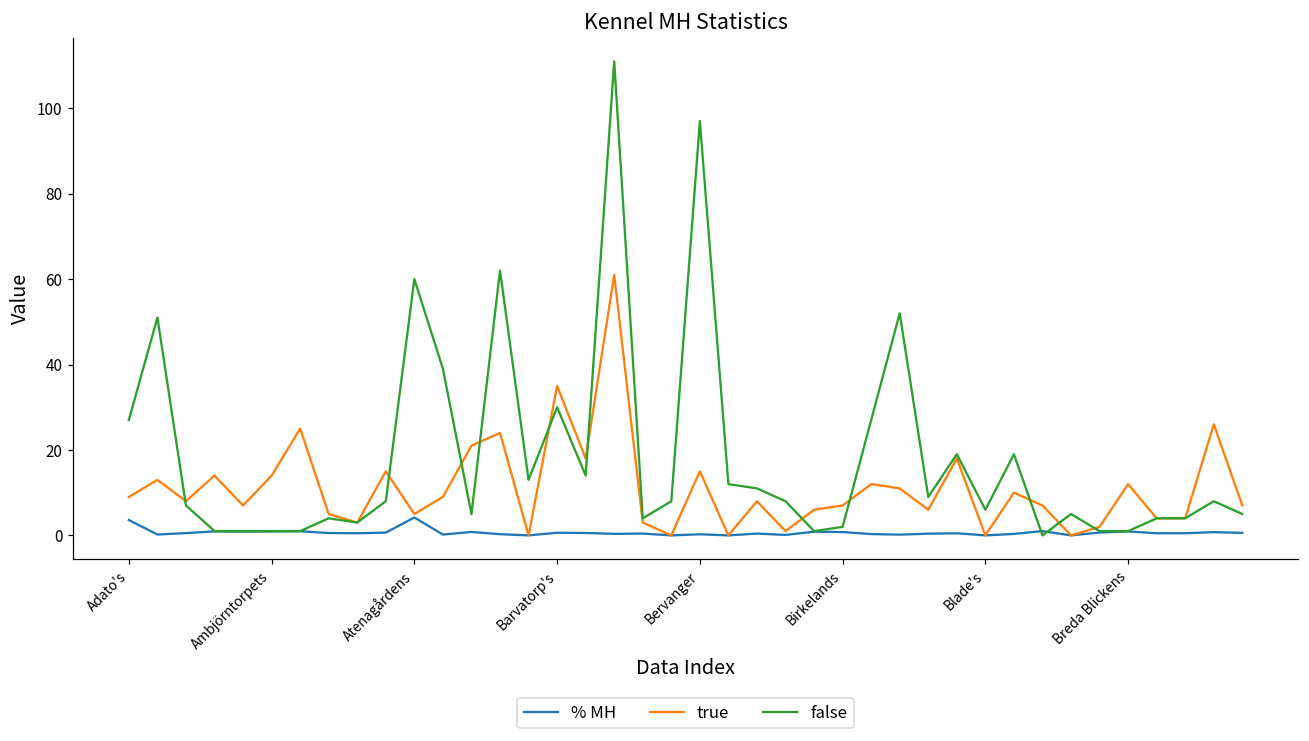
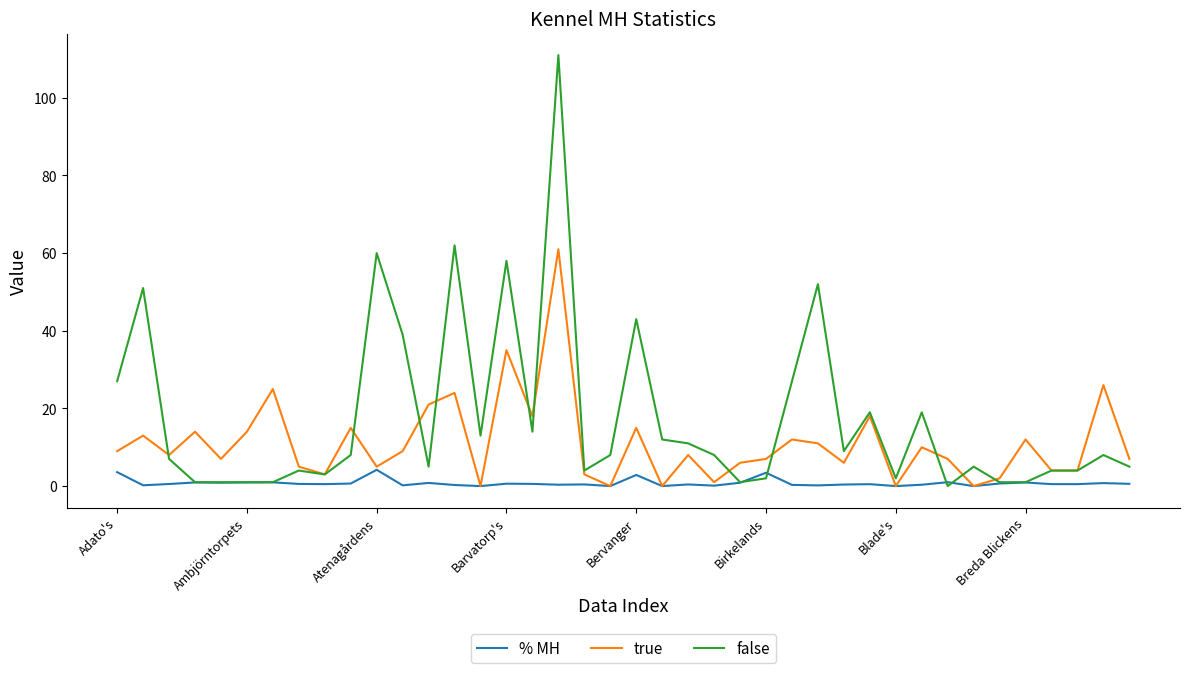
false, Barvatorp's: 30 -> 58
% MH, Bervanger: 0 -> 3
false, Bervanger: 97 -> 43
% MH, Birkelands: 1 -> 3
false, Blade's: 6 -> 2
